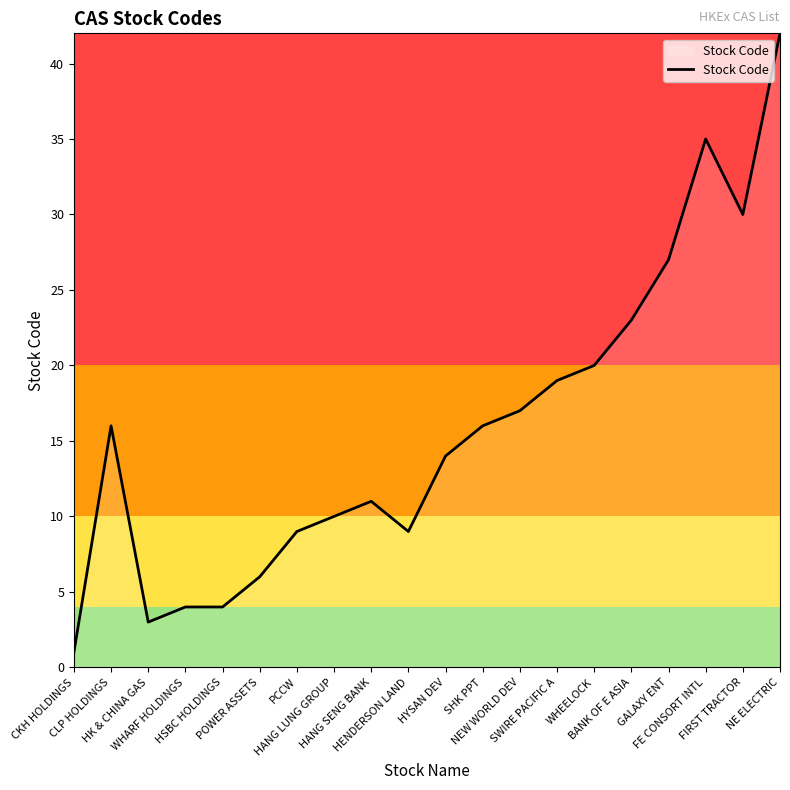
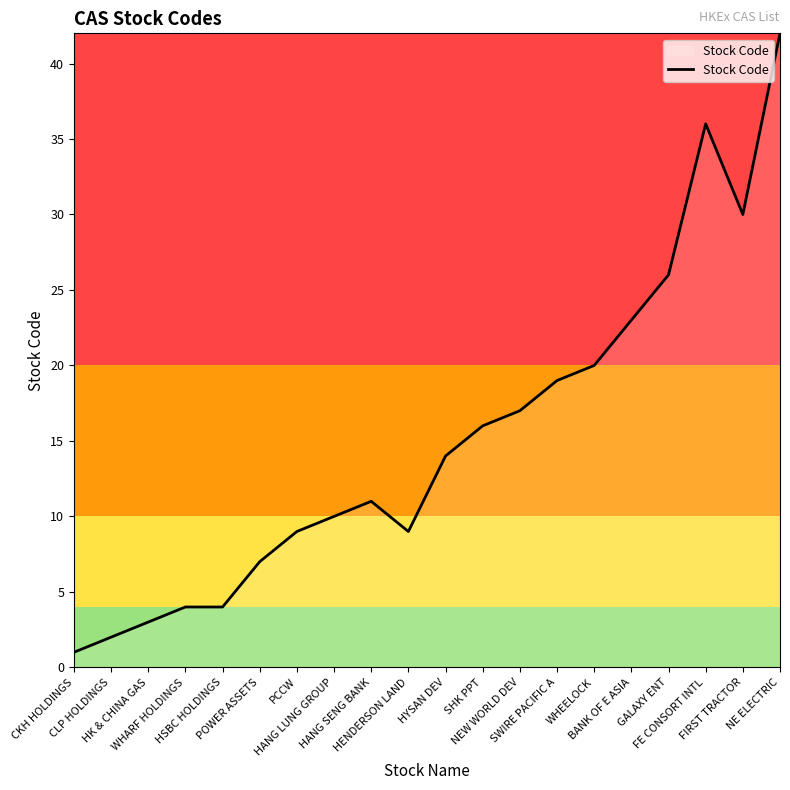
CLP HOLDINGS: 16 -> 2
POWER ASSETS: 6 -> 7
GALAXY ENT: 27 -> 26
FE CONSORT INTL: 35 -> 36
